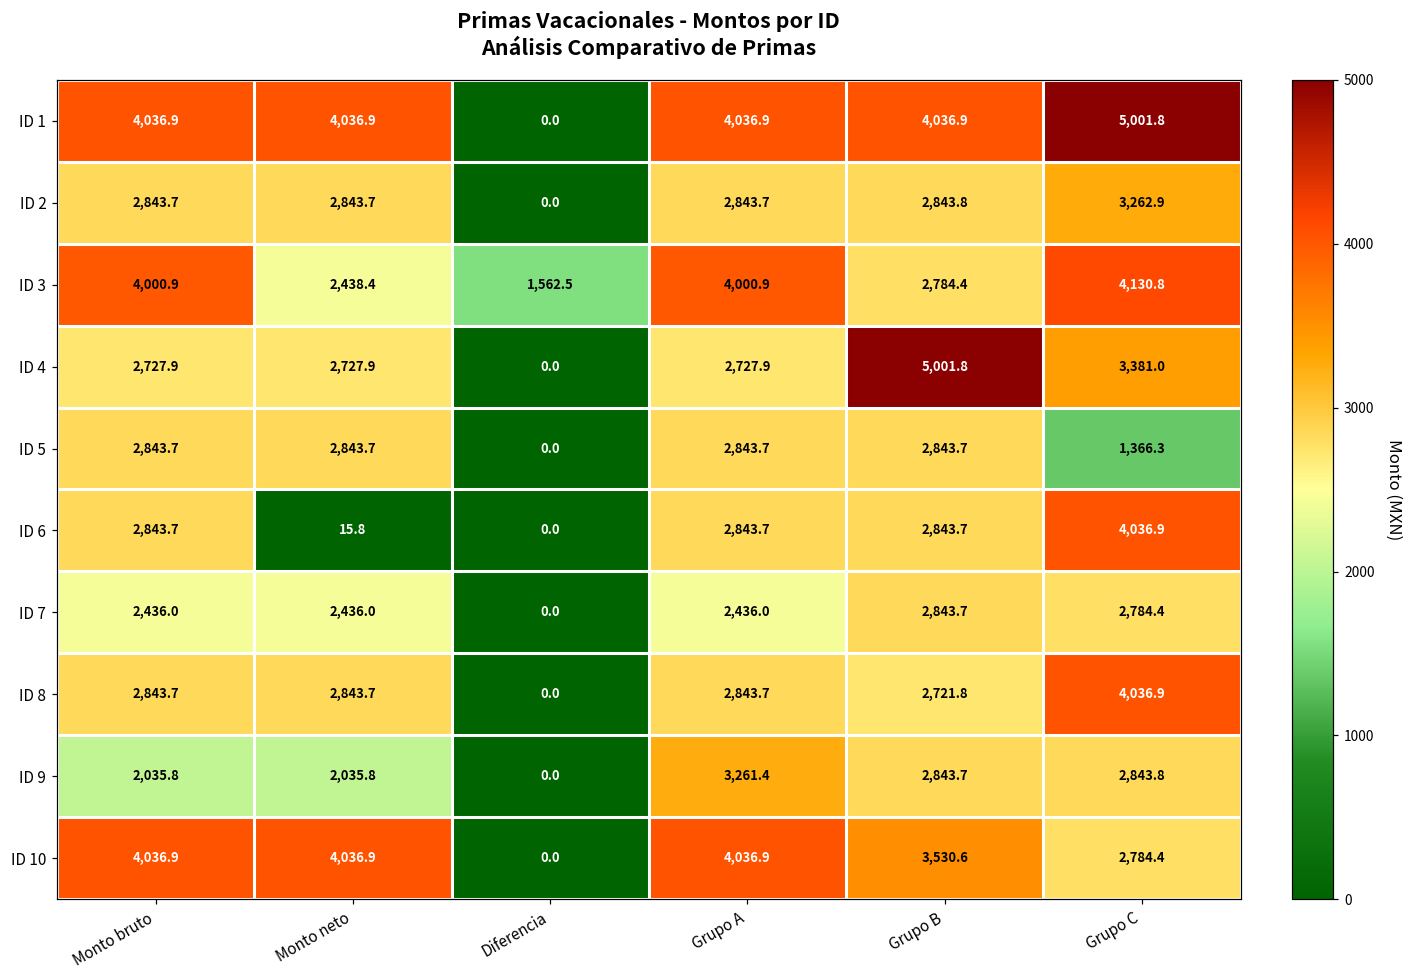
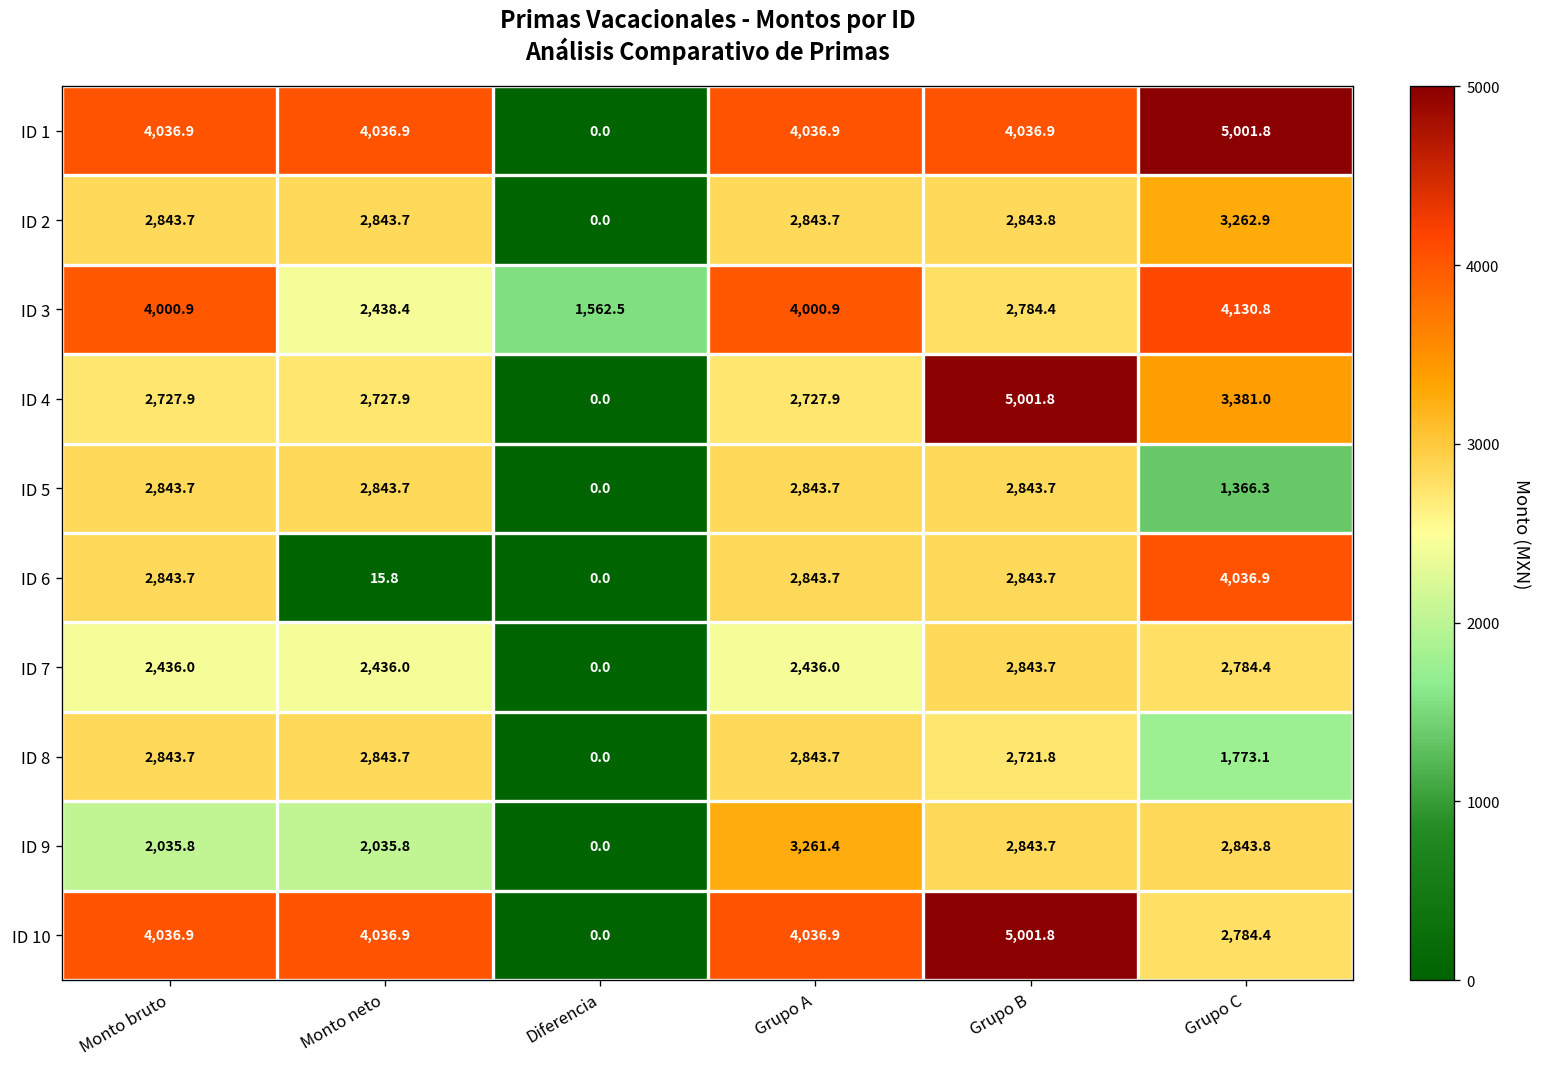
ID 8, Grupo C: 4,036.9 -> 1,773.1
ID 10, Grupo B: 3,530.6 -> 5,001.8
